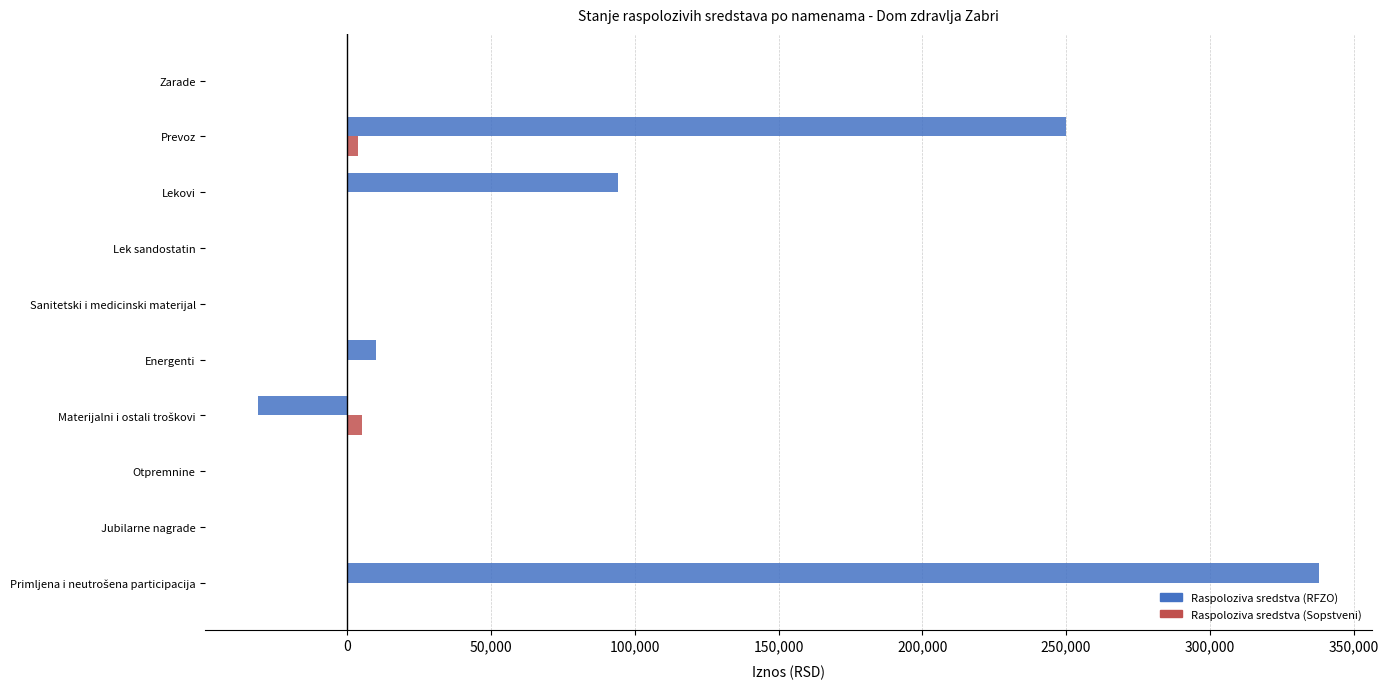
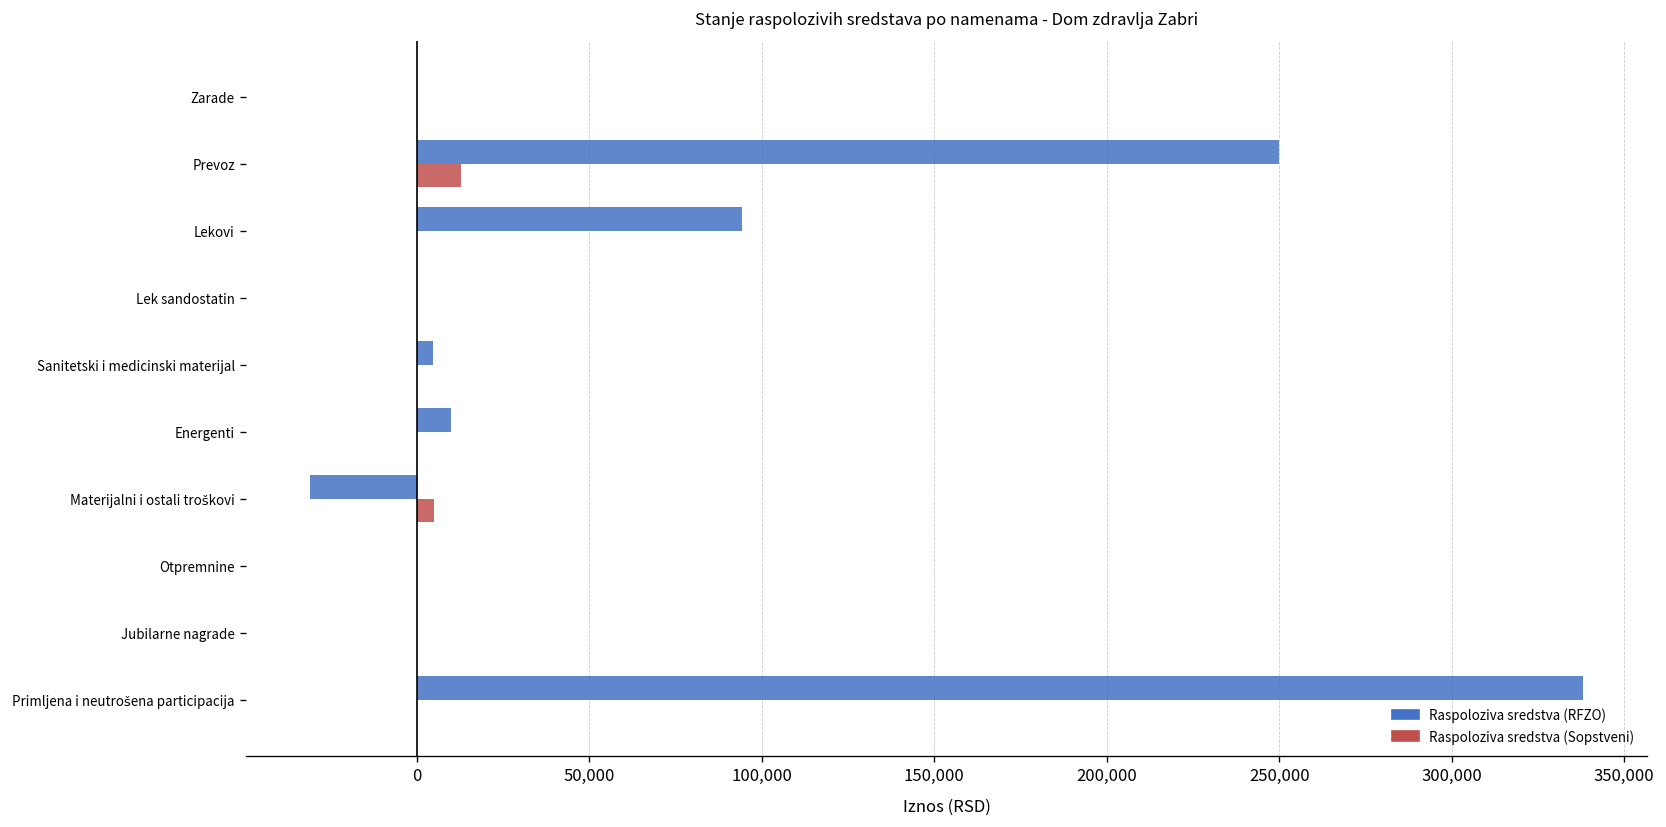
Raspoloziva sredstva (Sopstveni), Prevoz: 4,000 -> 13,000
Raspoloziva sredstva (RFZO), Sanitetski i medicinski materijal: 0 -> 5,000
